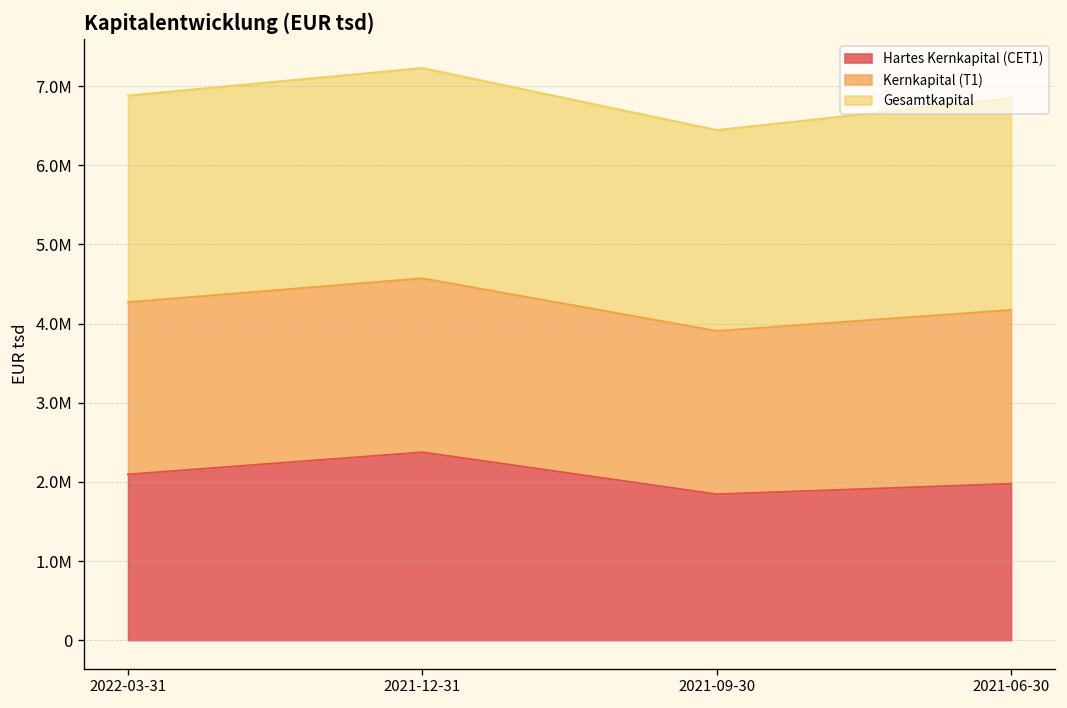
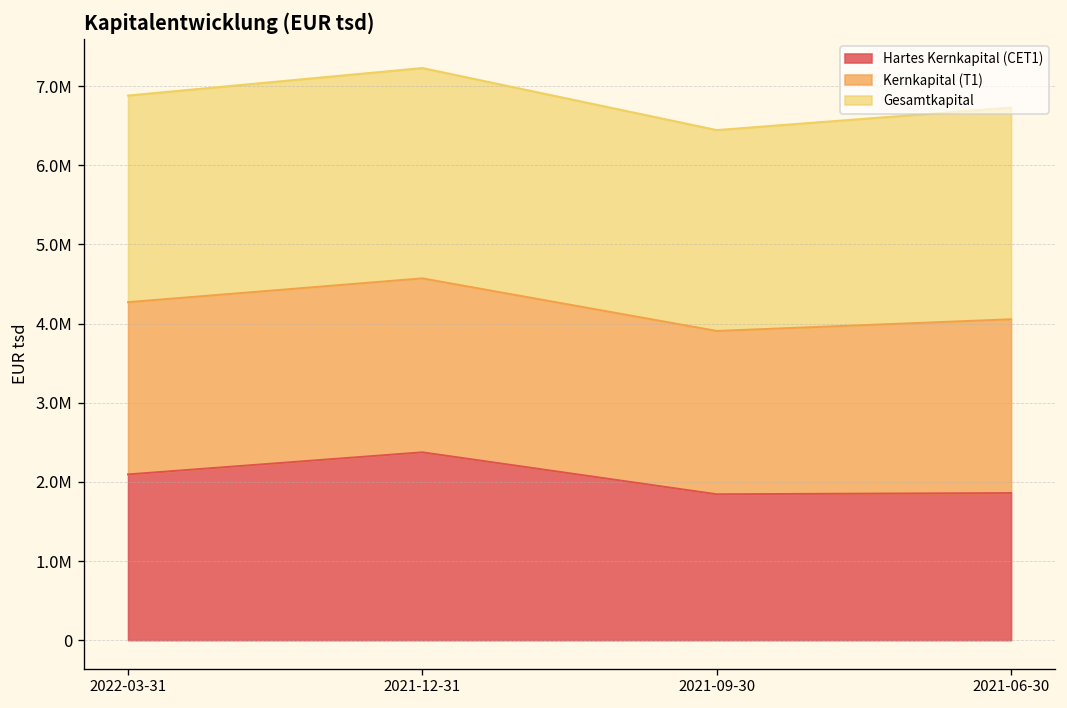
Hartes Kernkapital (CET1), 2021-06-30: 2000000 -> 1900000
